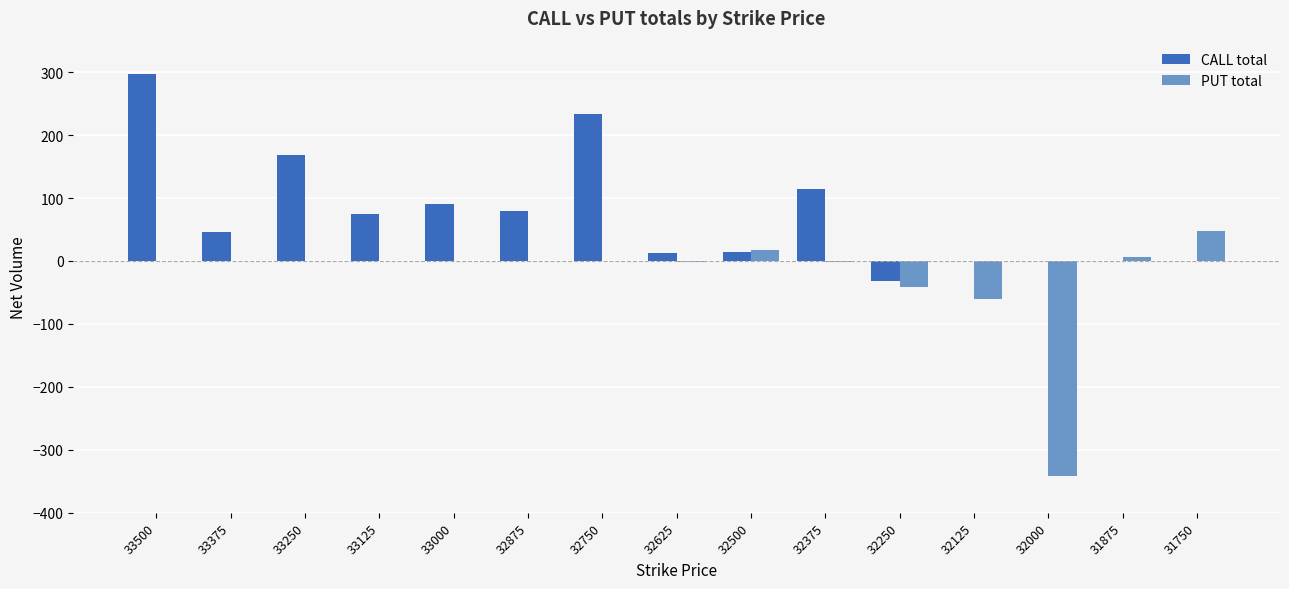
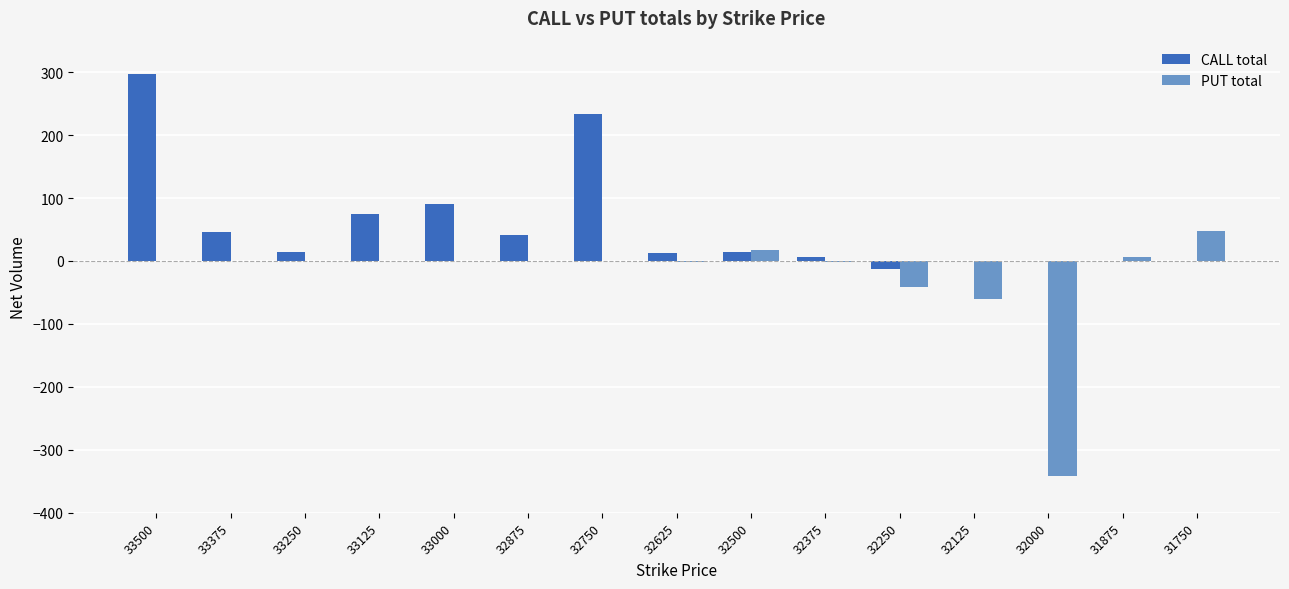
CALL total, 33250: 170 -> 20
CALL total, 32875: 80 -> 40
CALL total, 32375: 110 -> 10
CALL total, 32250: -30 -> -10
